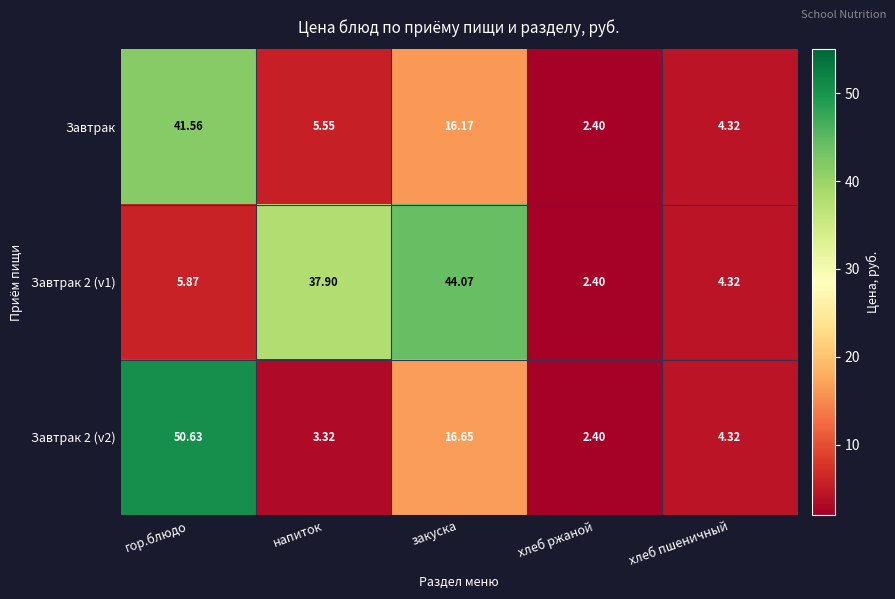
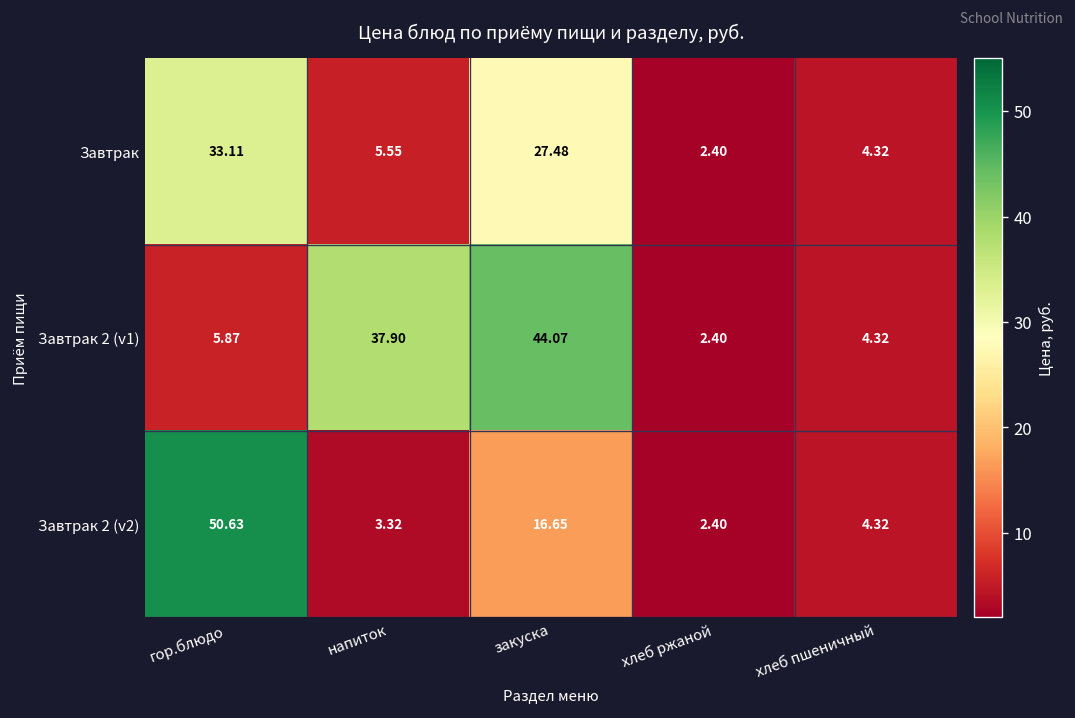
Завтрак, гор.блюдо: 41.56 -> 33.11
Завтрак, закуска: 16.17 -> 27.48
